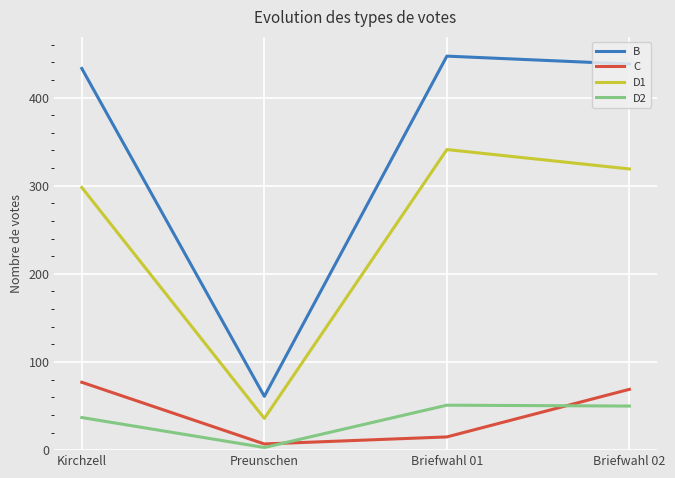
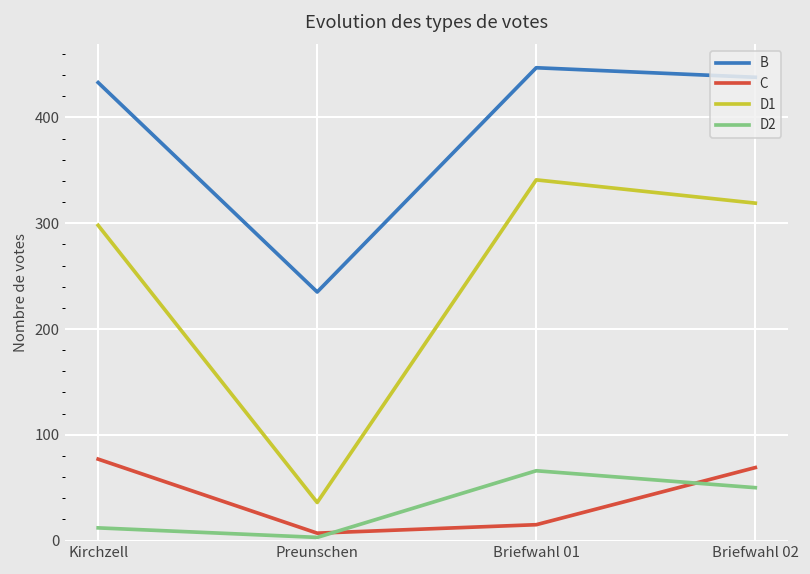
D2, Kirchzell: 40 -> 10
B, Preunschen: 60 -> 240
D2, Briefwahl 01: 50 -> 70
